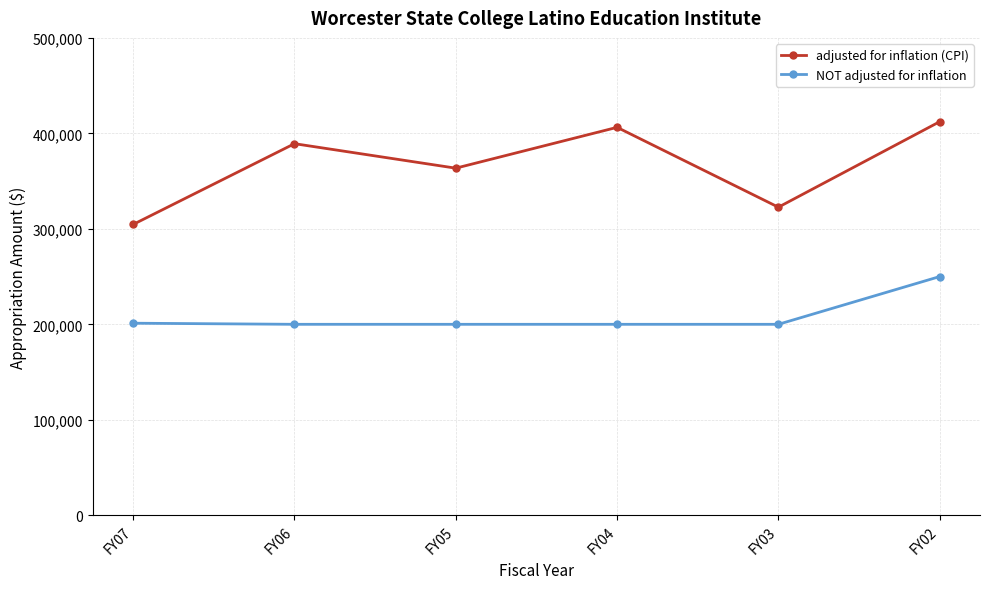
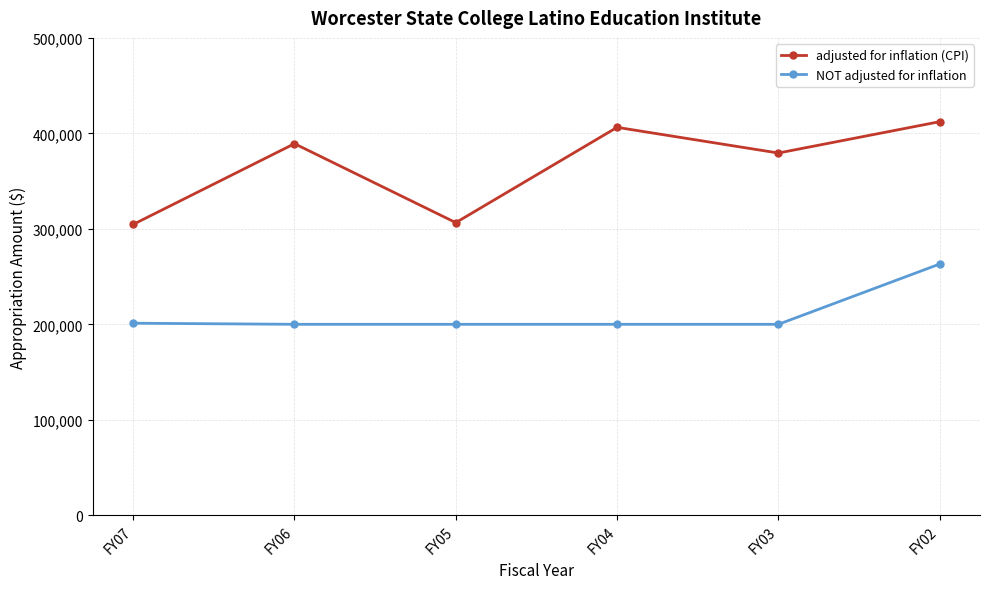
adjusted for inflation (CPI), FY05: 360,000 -> 310,000
adjusted for inflation (CPI), FY03: 320,000 -> 380,000
NOT adjusted for inflation, FY02: 250,000 -> 260,000
